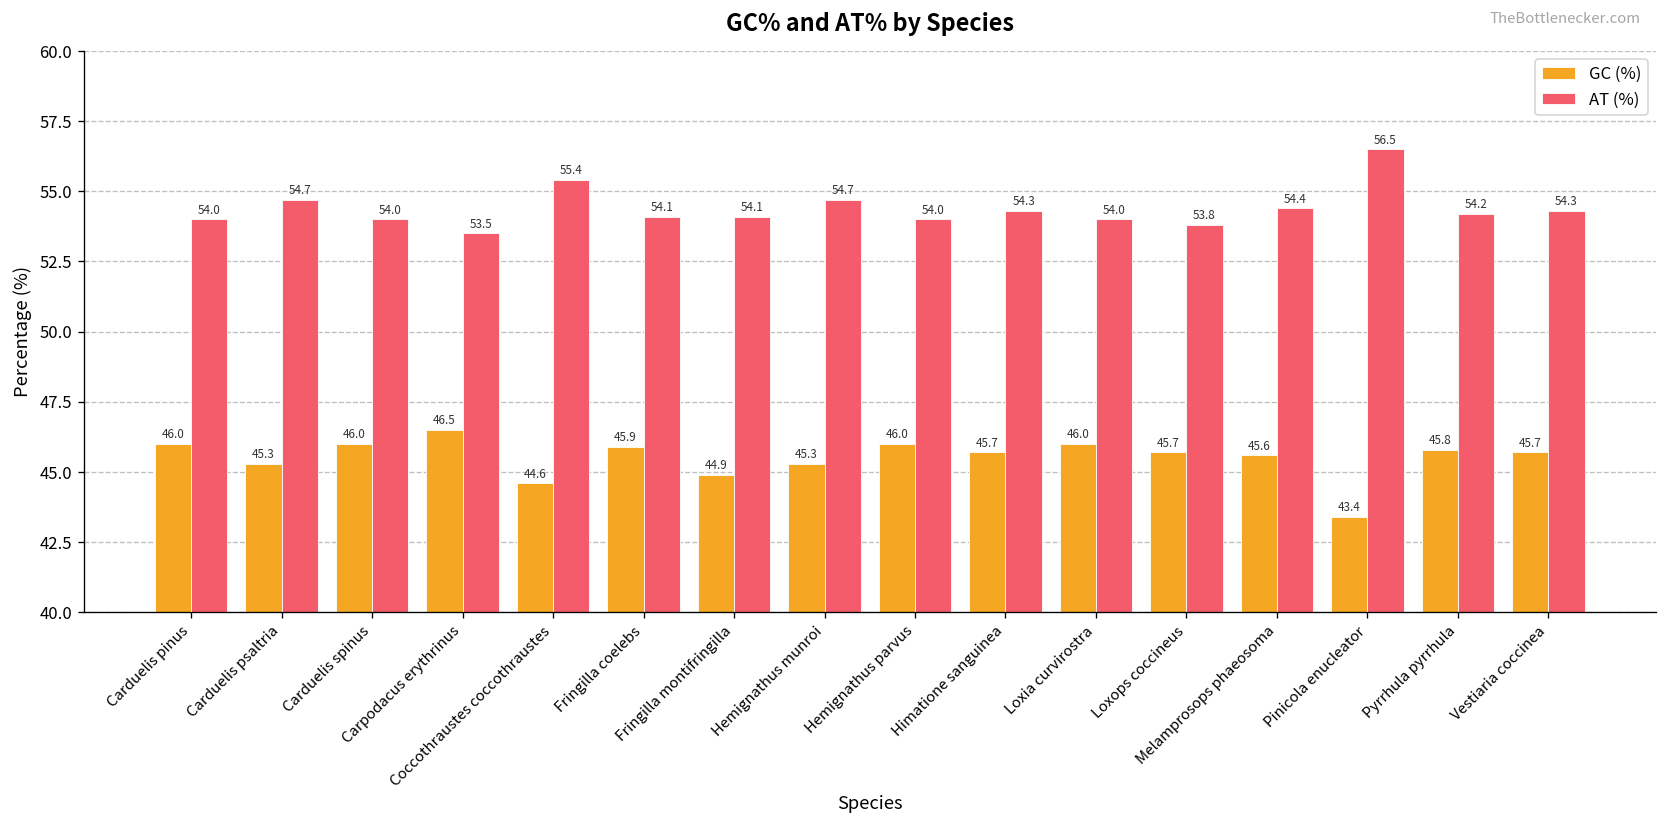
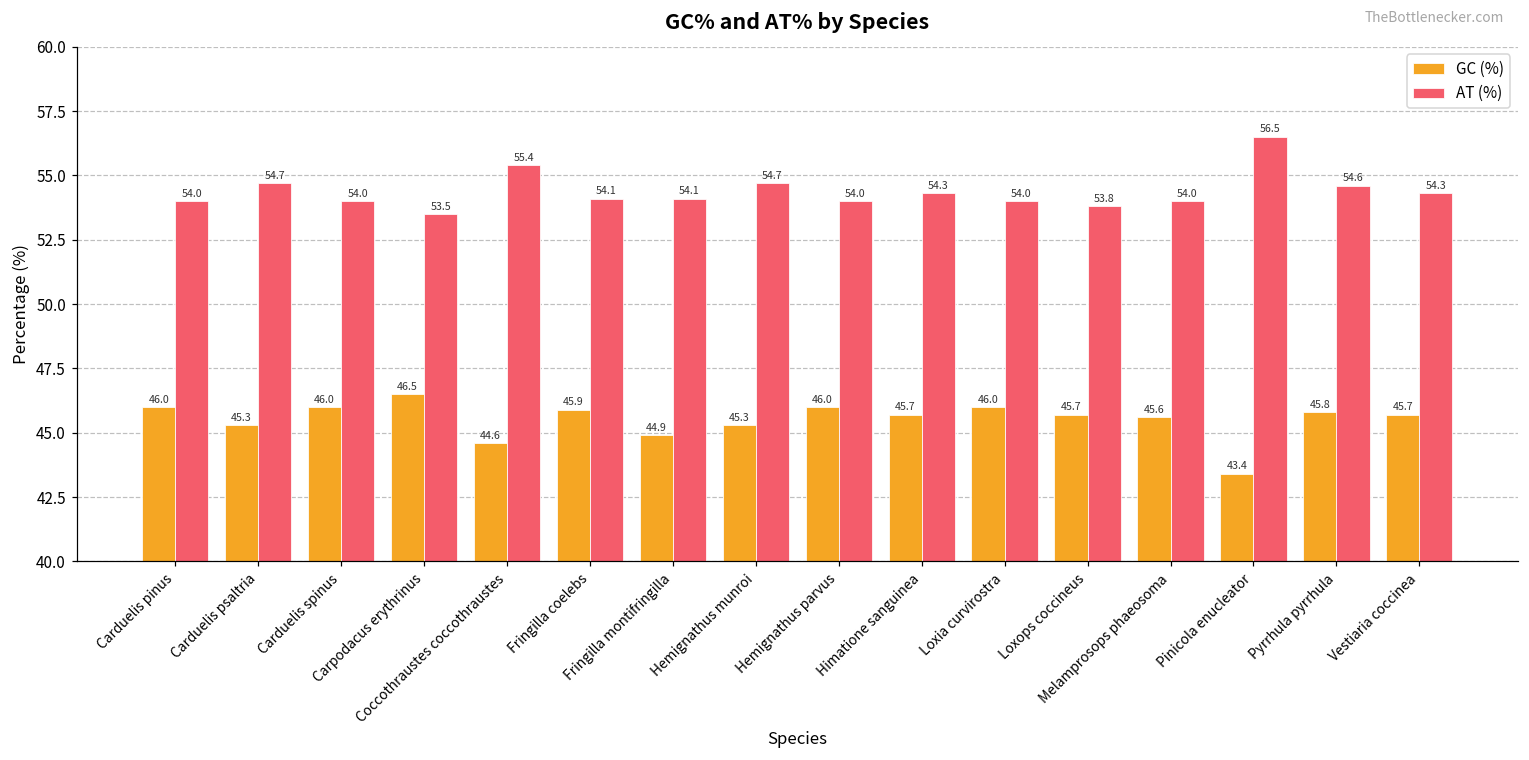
AT (%), Melamprosops phaeosoma: 54.4 -> 54.0
AT (%), Pyrrhula pyrrhula: 54.2 -> 54.6
